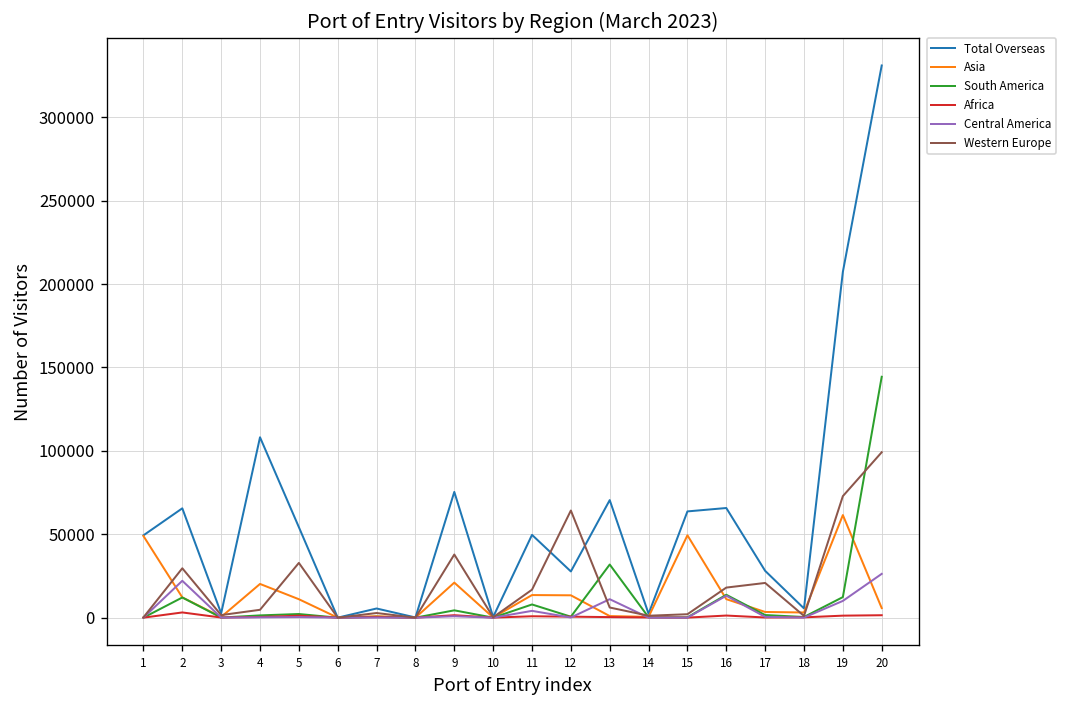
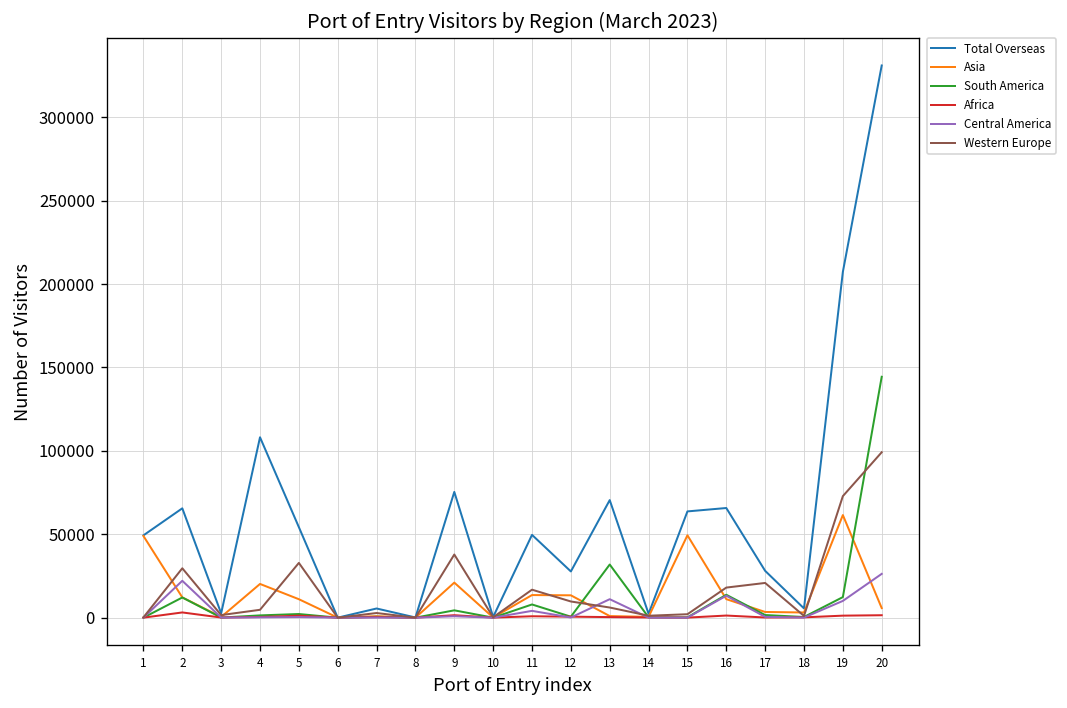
Western Europe, 12: 64000 -> 10000
